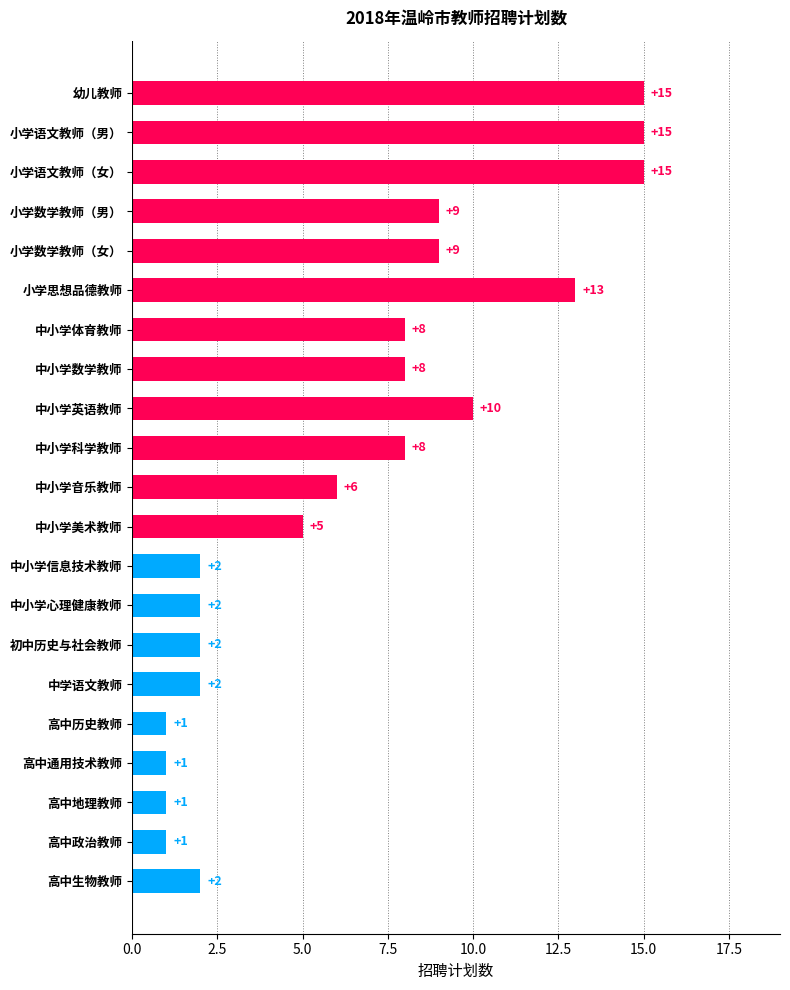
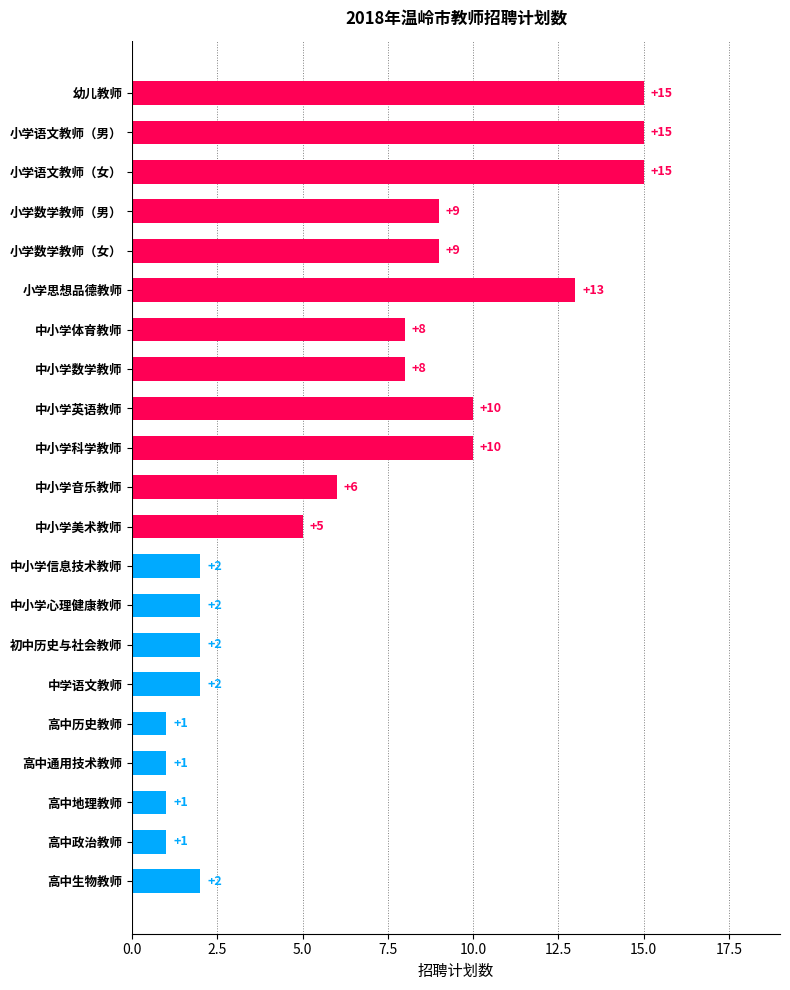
中小学科学教师: +8 -> +10
